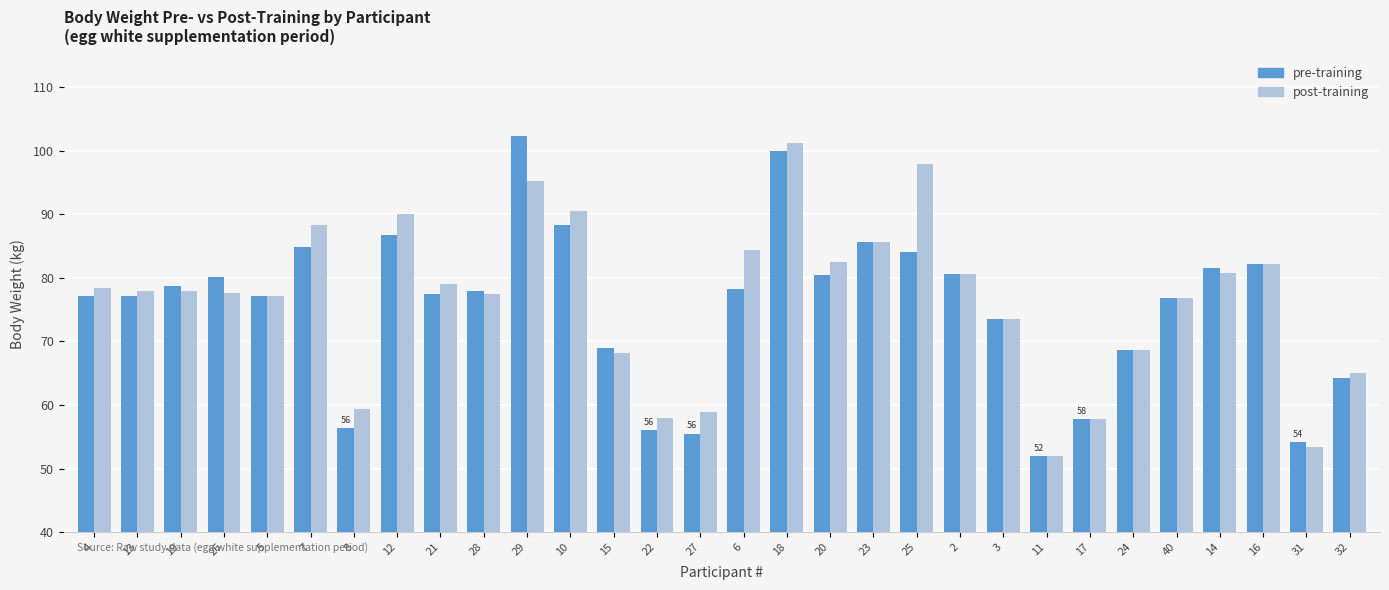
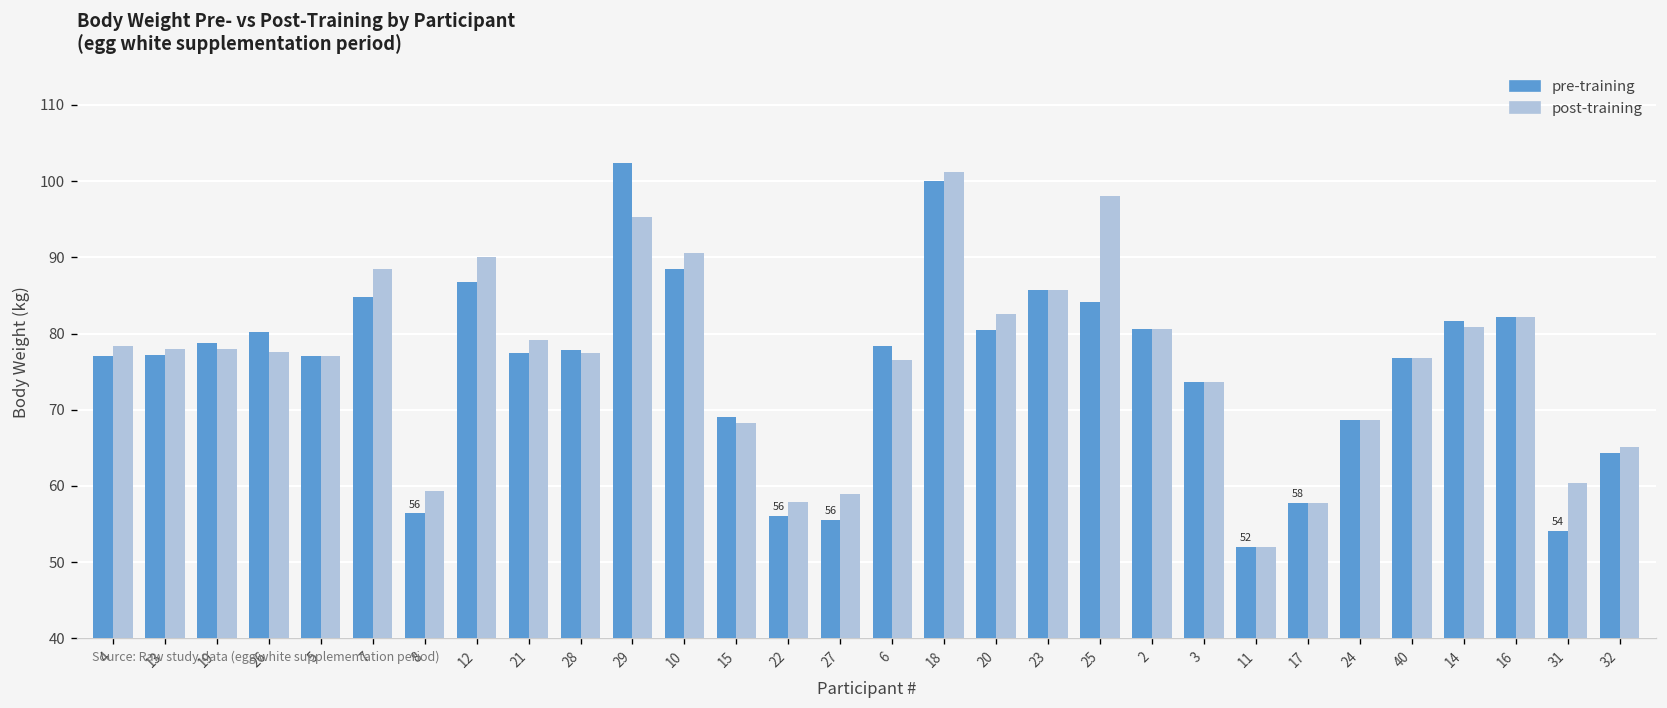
post-training, 6: 84 -> 77
post-training, 31: 53 -> 60
